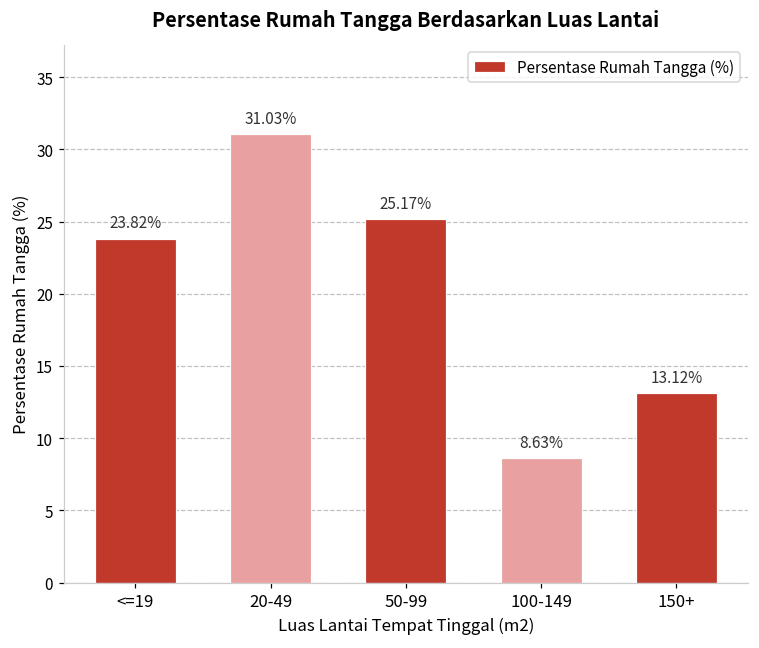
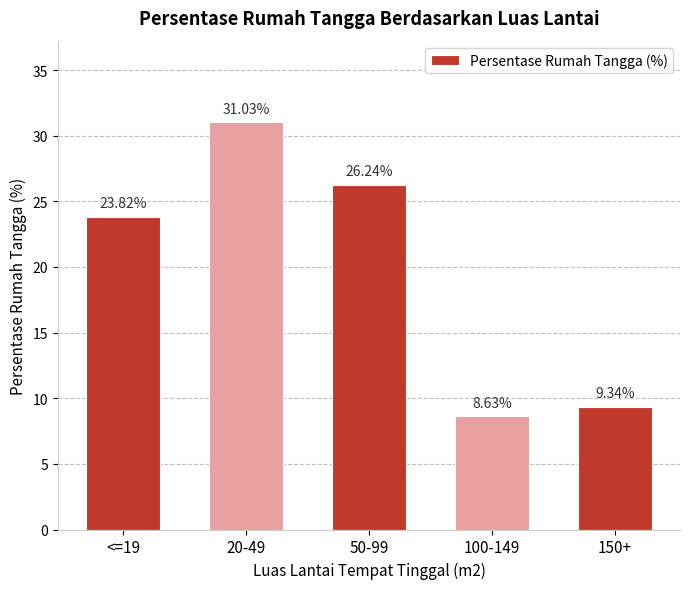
50-99: 25.17% -> 26.24%
150+: 13.12% -> 9.34%
